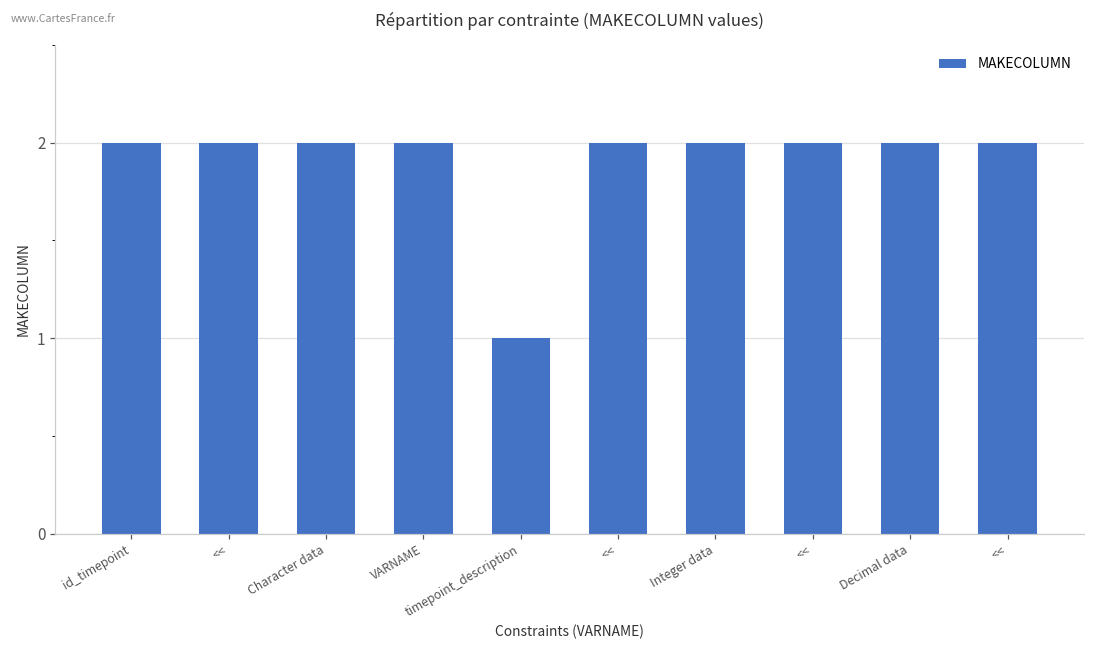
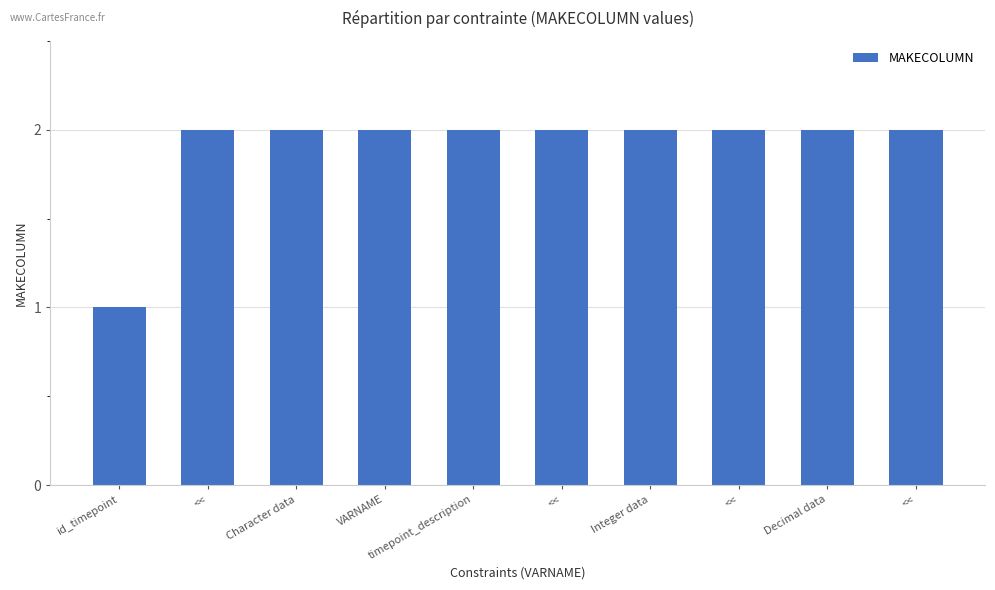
id_timepoint: 2 -> 1
timepoint_description: 1 -> 2
